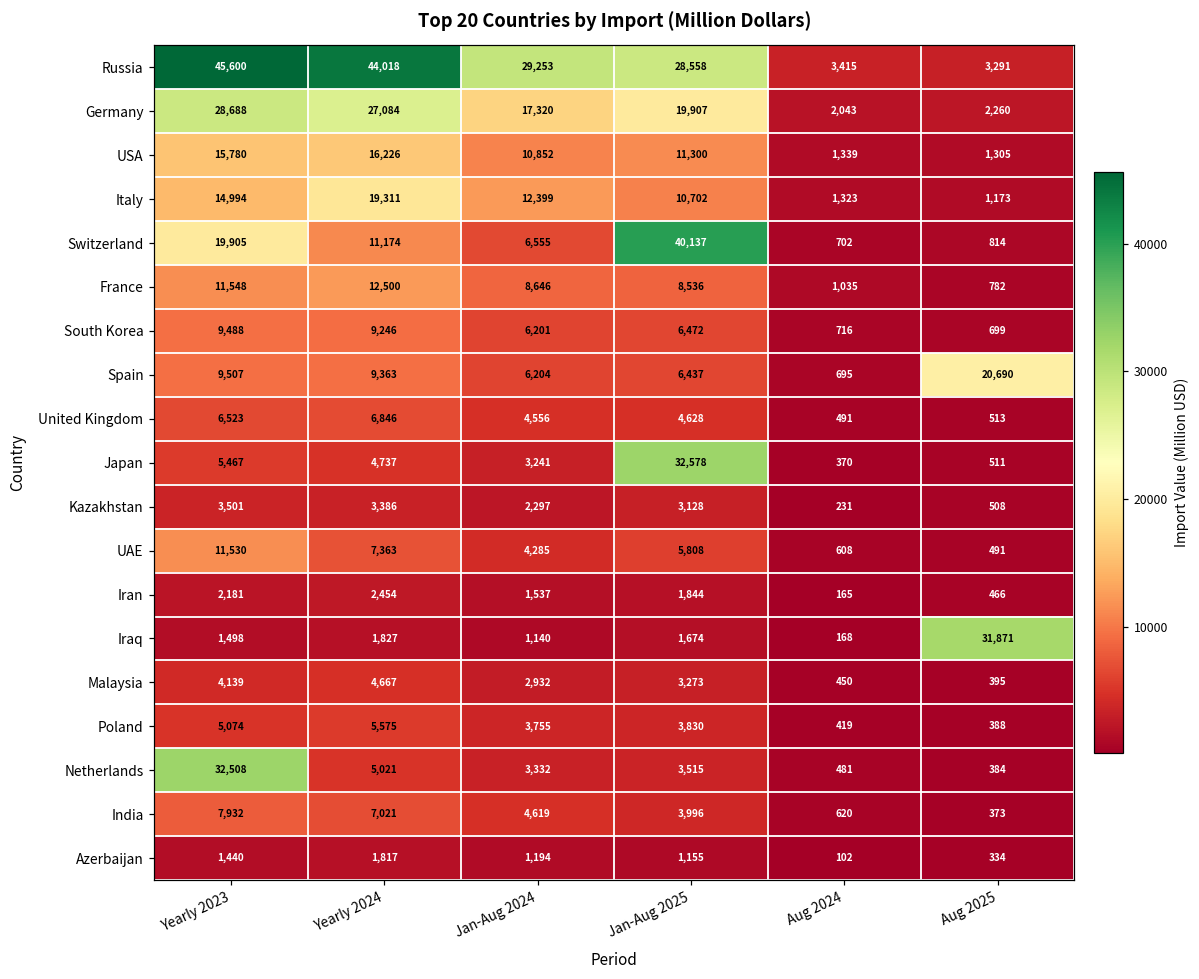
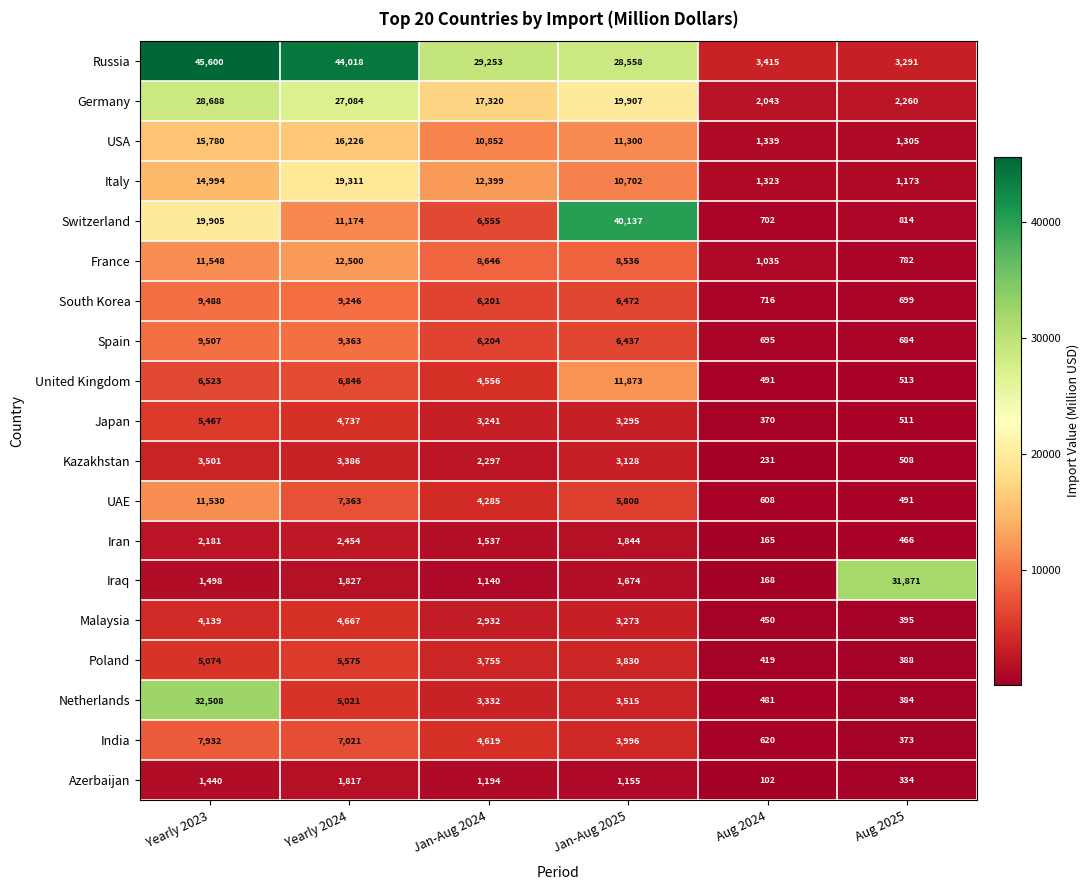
Spain, Aug 2025: 20,690 -> 684
United Kingdom, Jan-Aug 2025: 4,628 -> 11,873
Japan, Jan-Aug 2025: 32,578 -> 3,295
